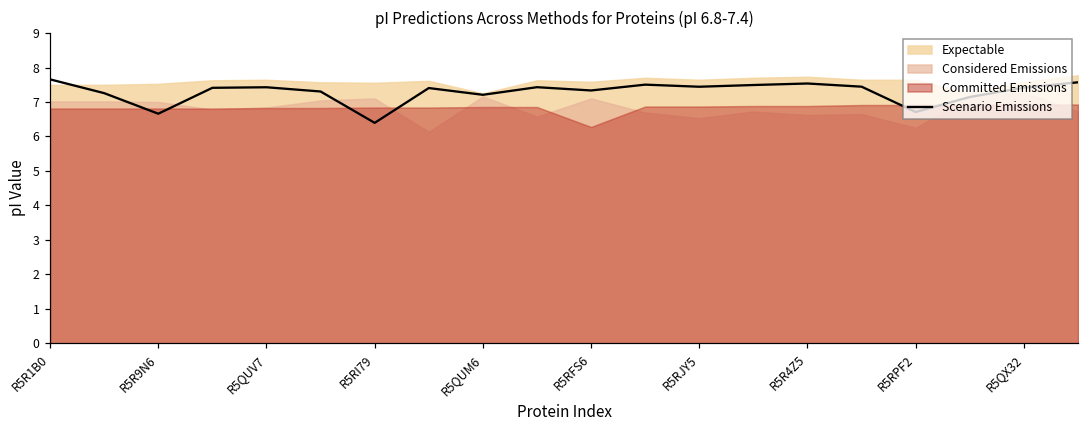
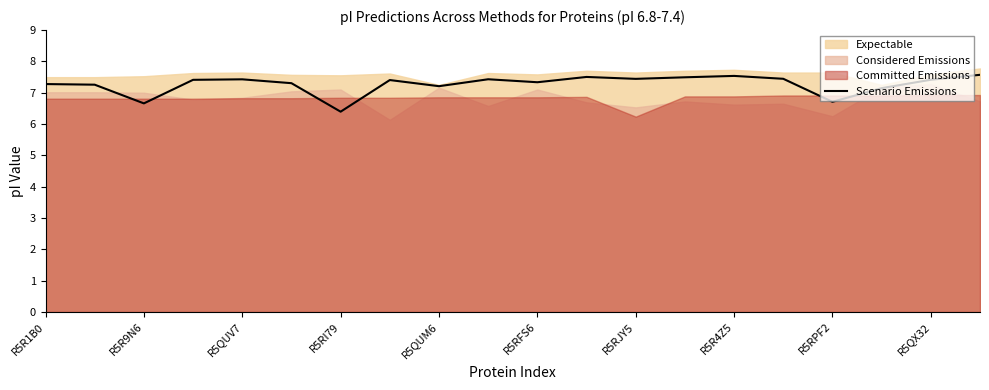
Scenario Emissions, R5R1B0: 7.7 -> 7.3
Committed Emissions, R5RFS6: 6.3 -> 6.9
Committed Emissions, R5RJY5: 6.9 -> 6.2
